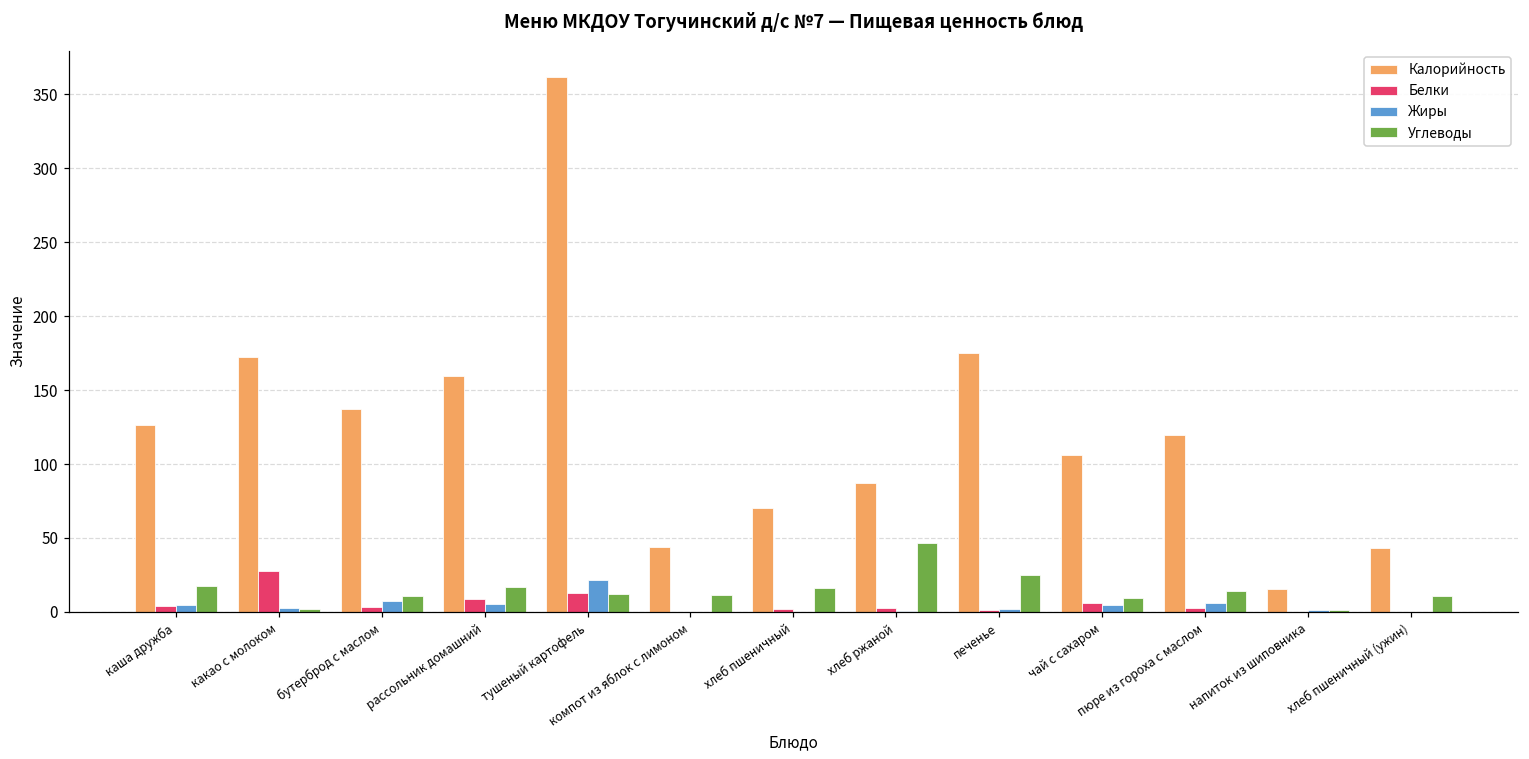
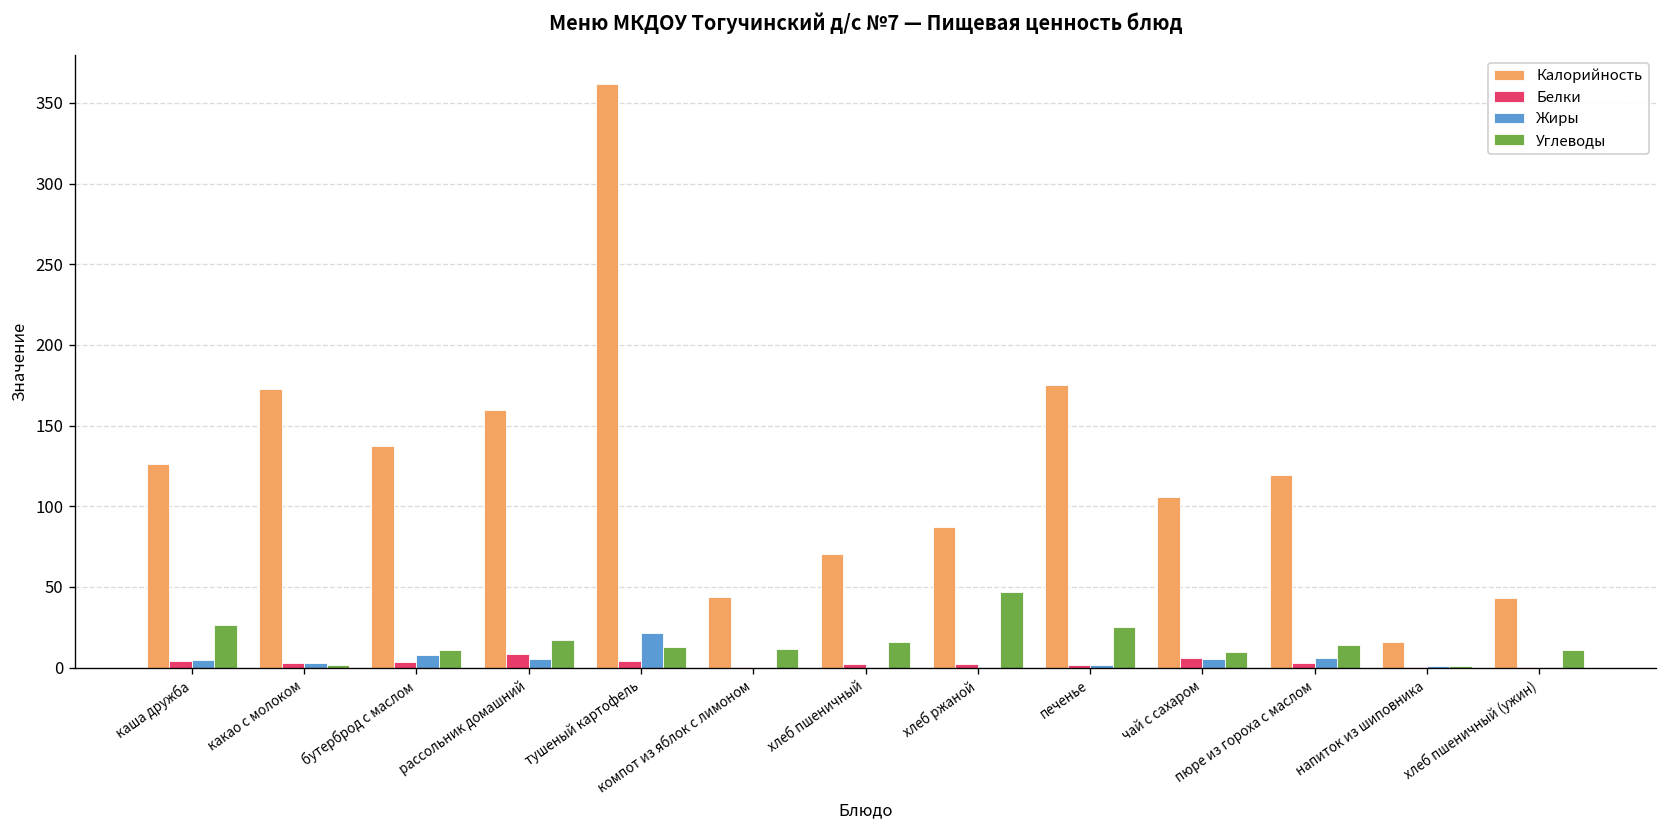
Углеводы, каша дружба: 17 -> 26
Белки, какао с молоком: 28 -> 3
Белки, тушеный картофель: 12 -> 4
